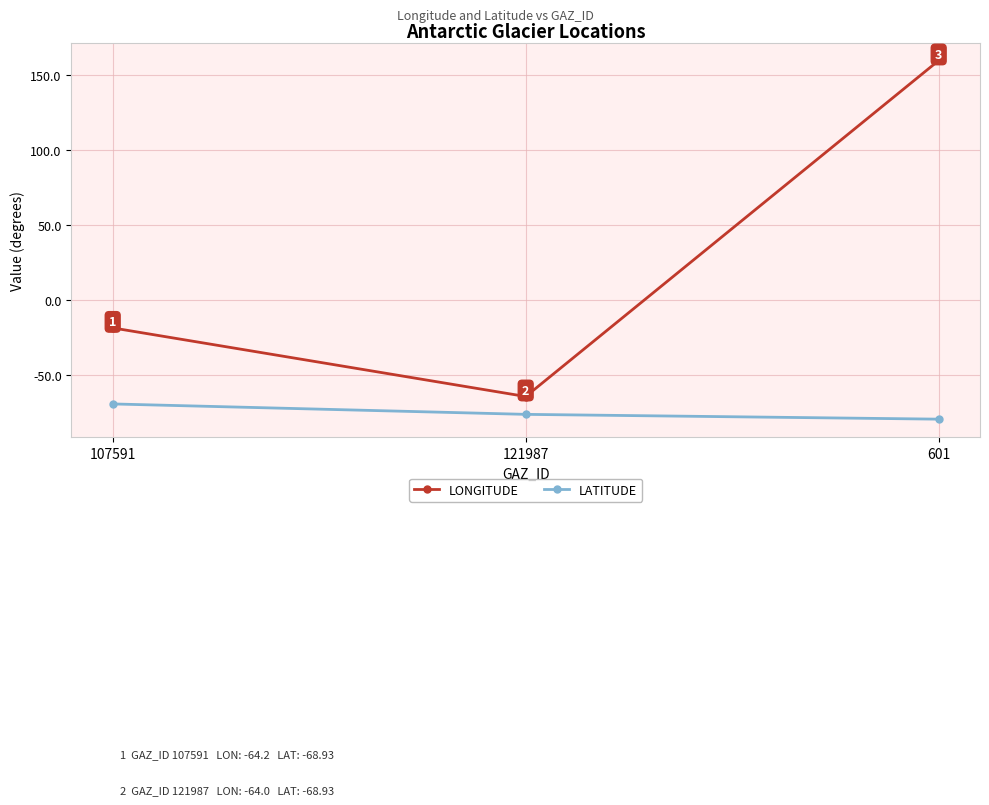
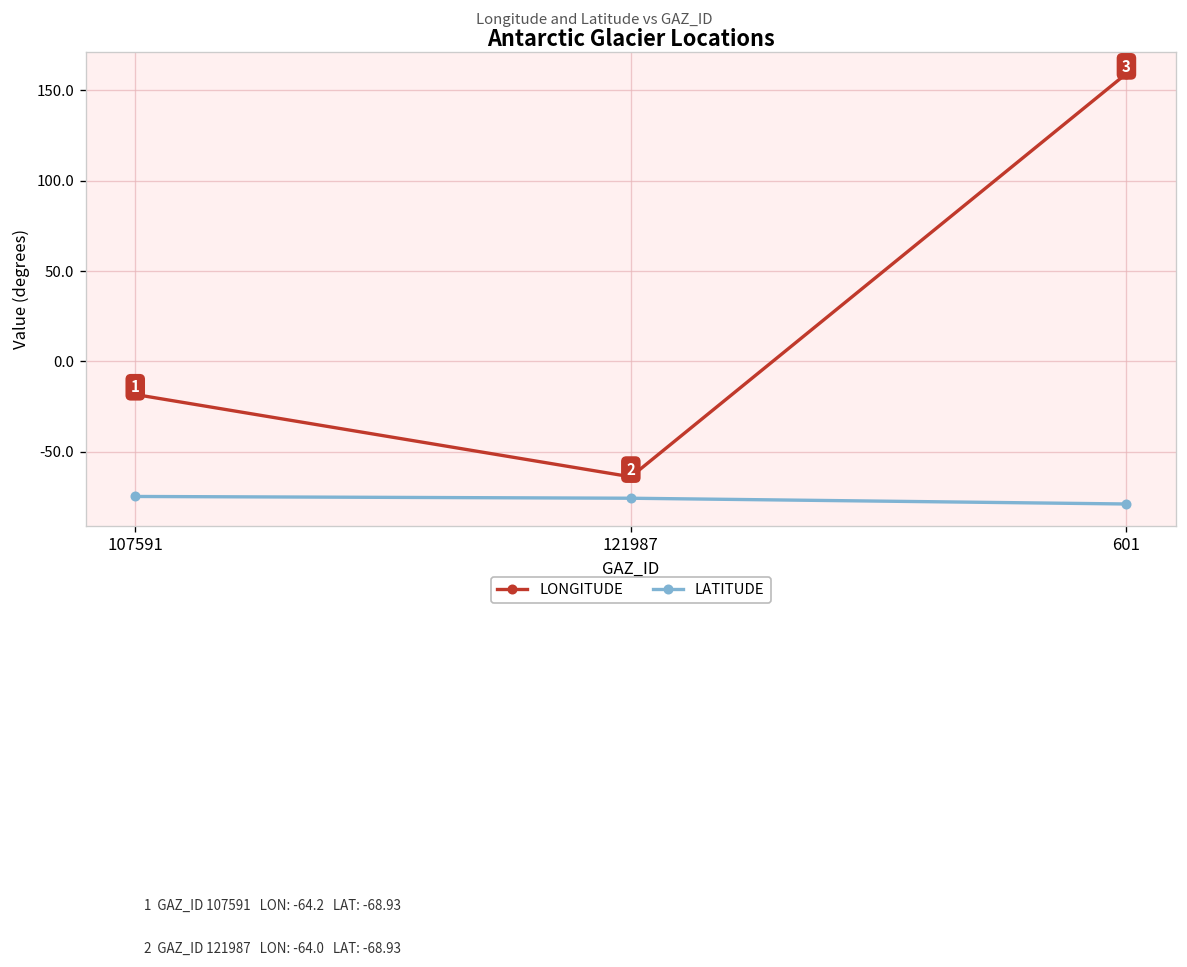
LATITUDE, 107591: -69 -> -75
